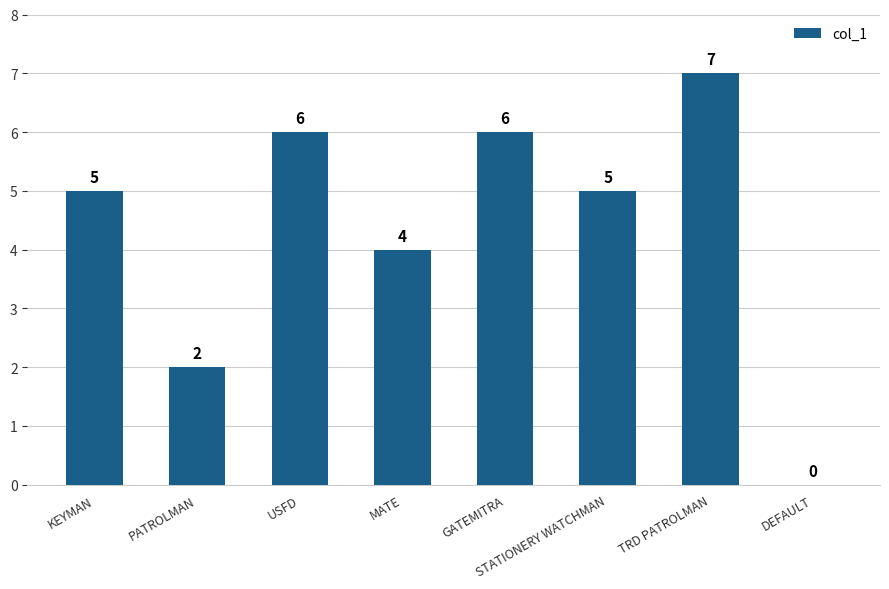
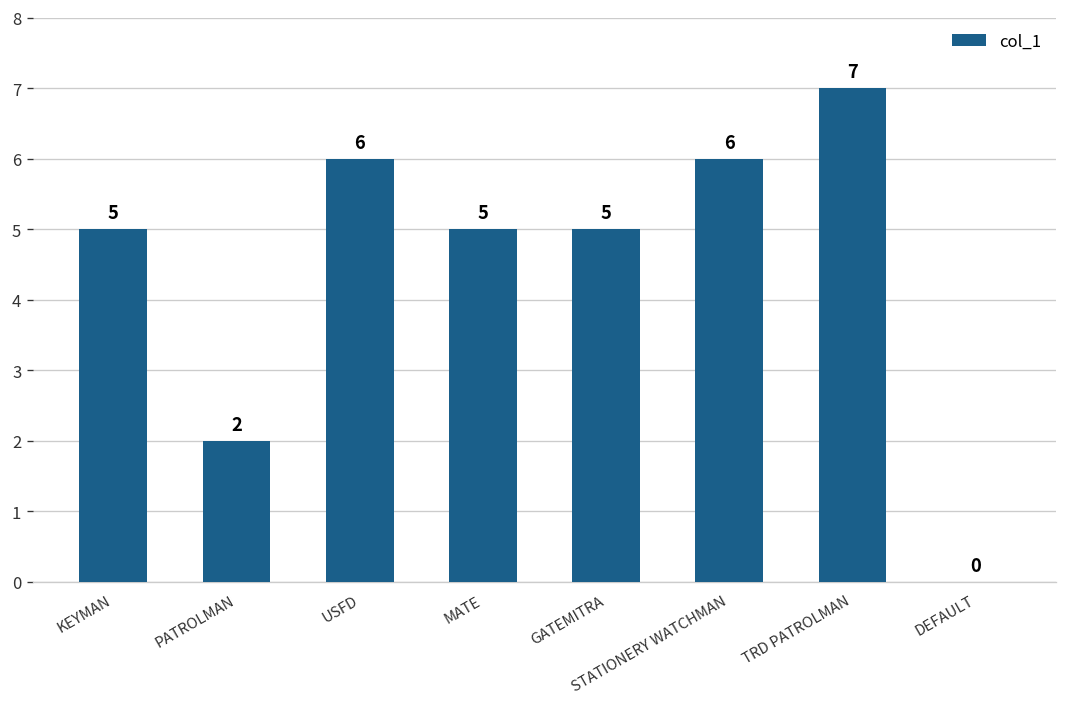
MATE: 4 -> 5
GATEMITRA: 6 -> 5
STATIONERY WATCHMAN: 5 -> 6
